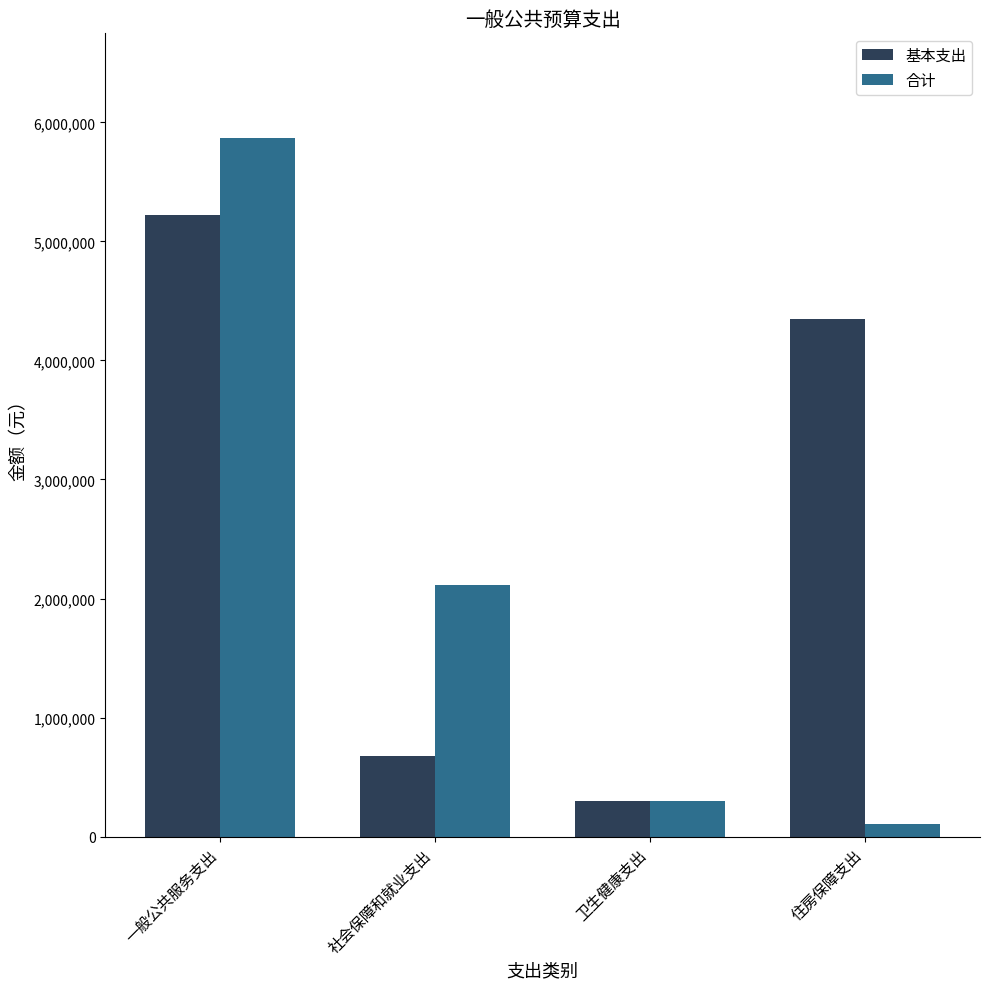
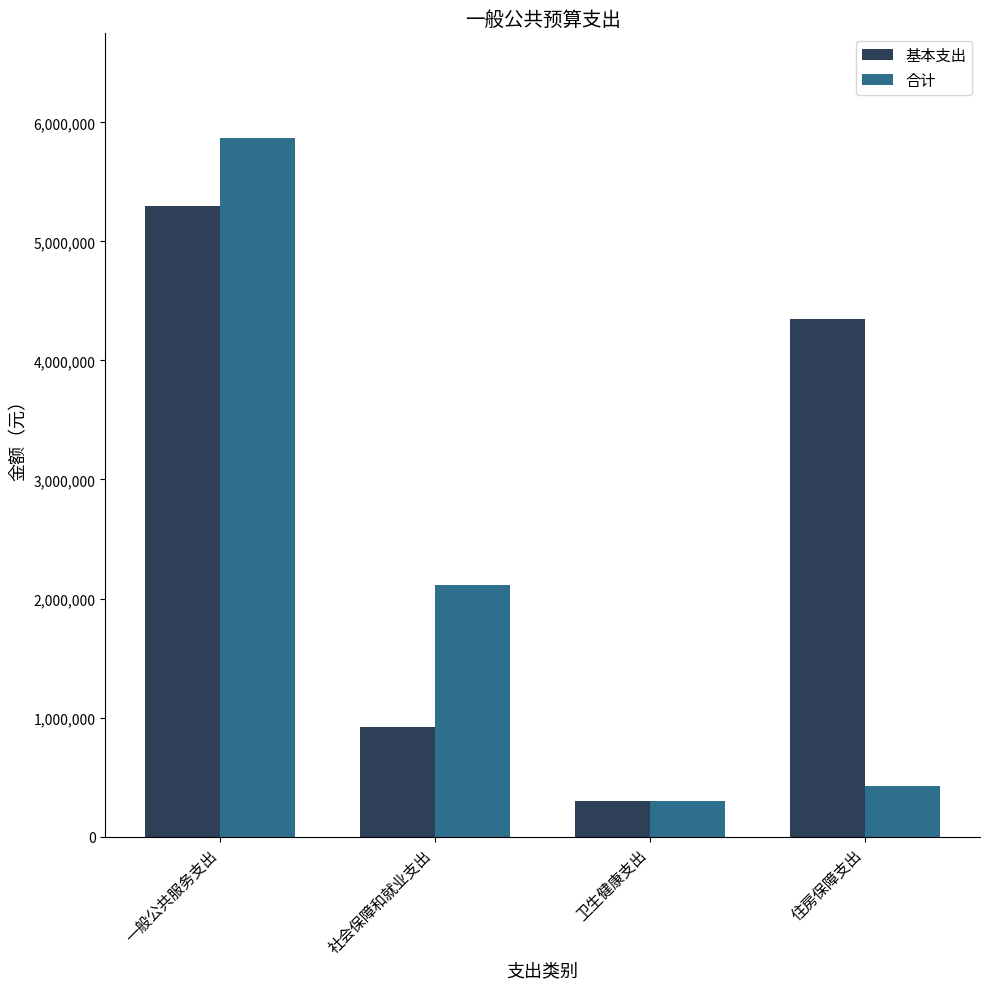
基本支出, 一般公共服务支出: 5,230,000 -> 5,300,000
基本支出, 社会保障和就业支出: 680,000 -> 920,000
合计, 住房保障支出: 100,000 -> 420,000
